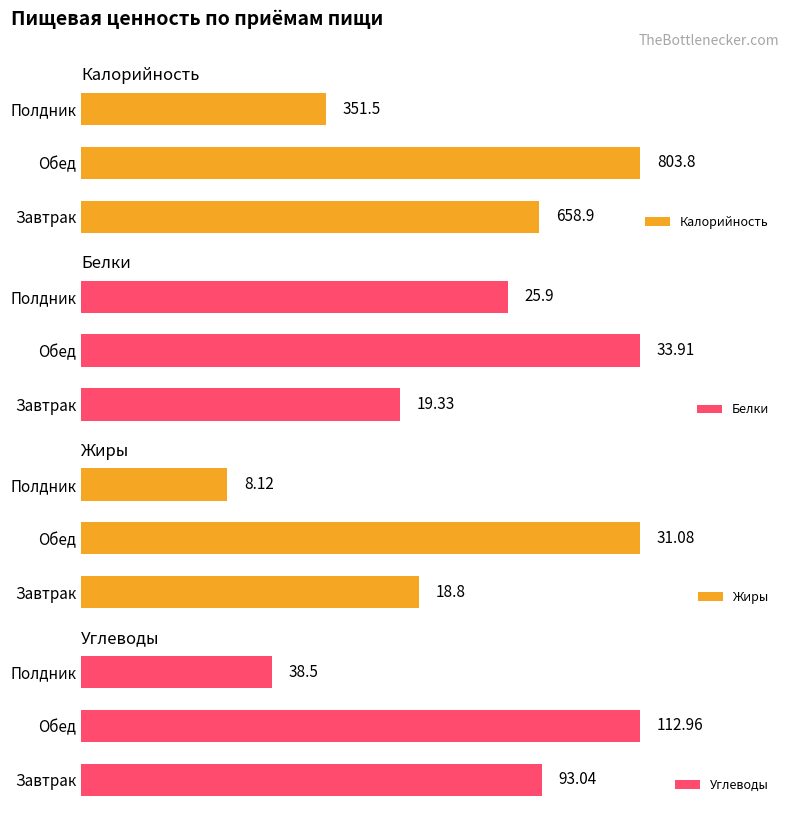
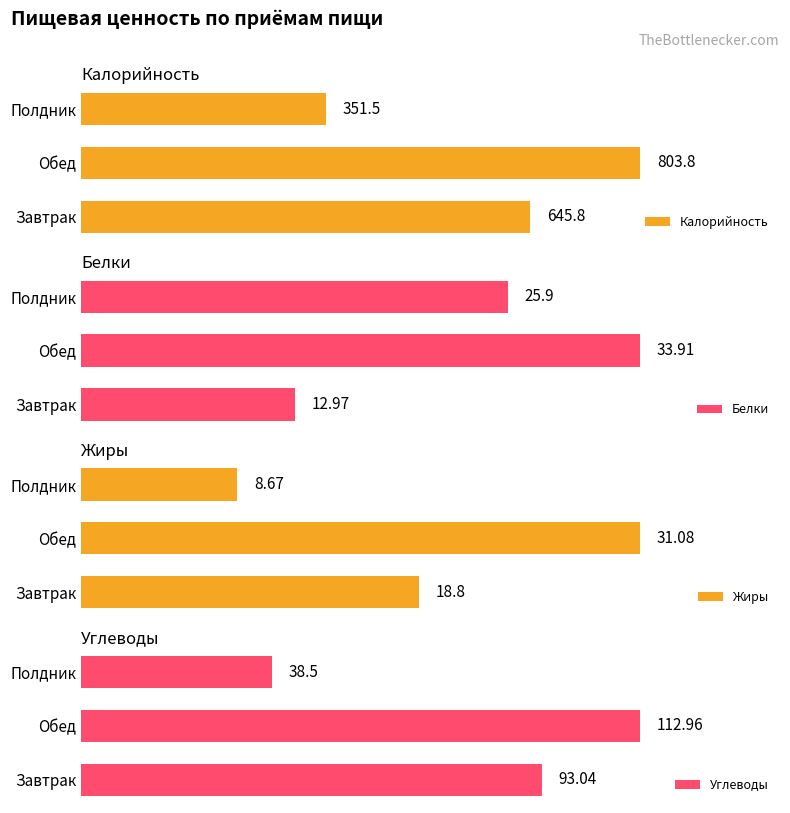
Калорийность, Завтрак: 658.9 -> 645.8
Белки, Завтрак: 19.33 -> 12.97
Жиры, Полдник: 8.12 -> 8.67
